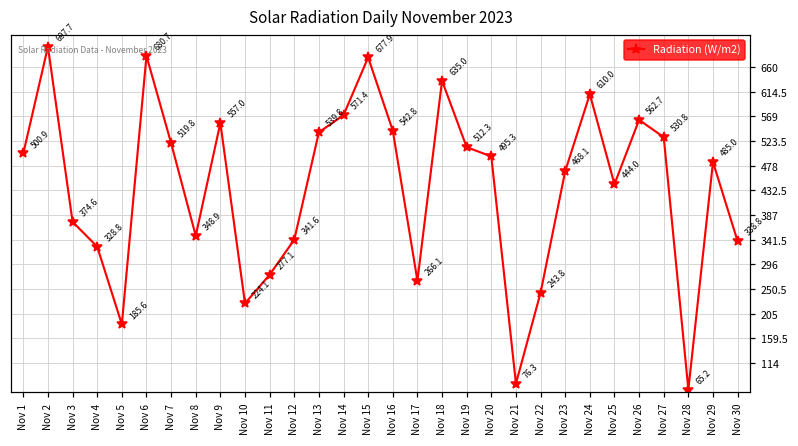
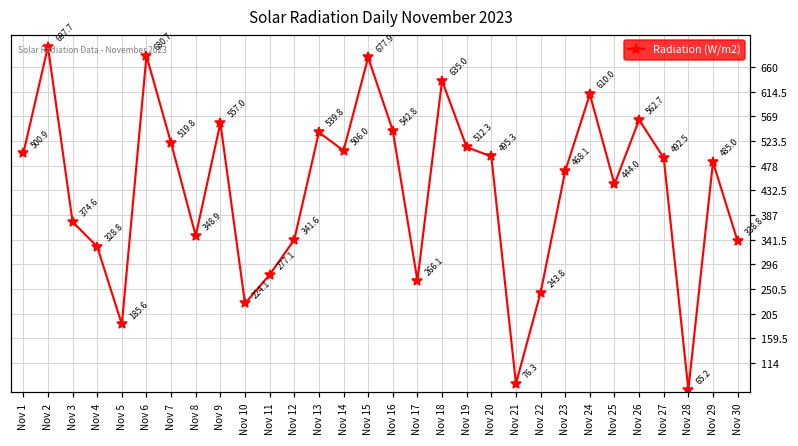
Nov 14: 571.4 -> 506.0
Nov 27: 530.8 -> 492.5
